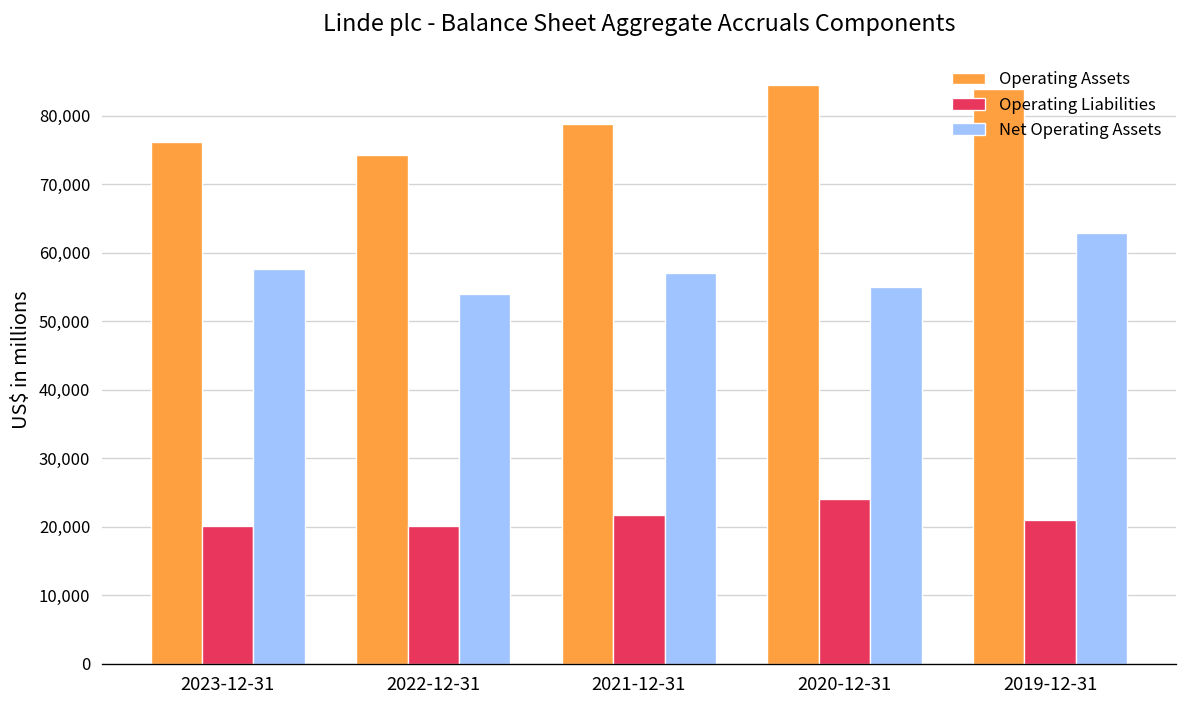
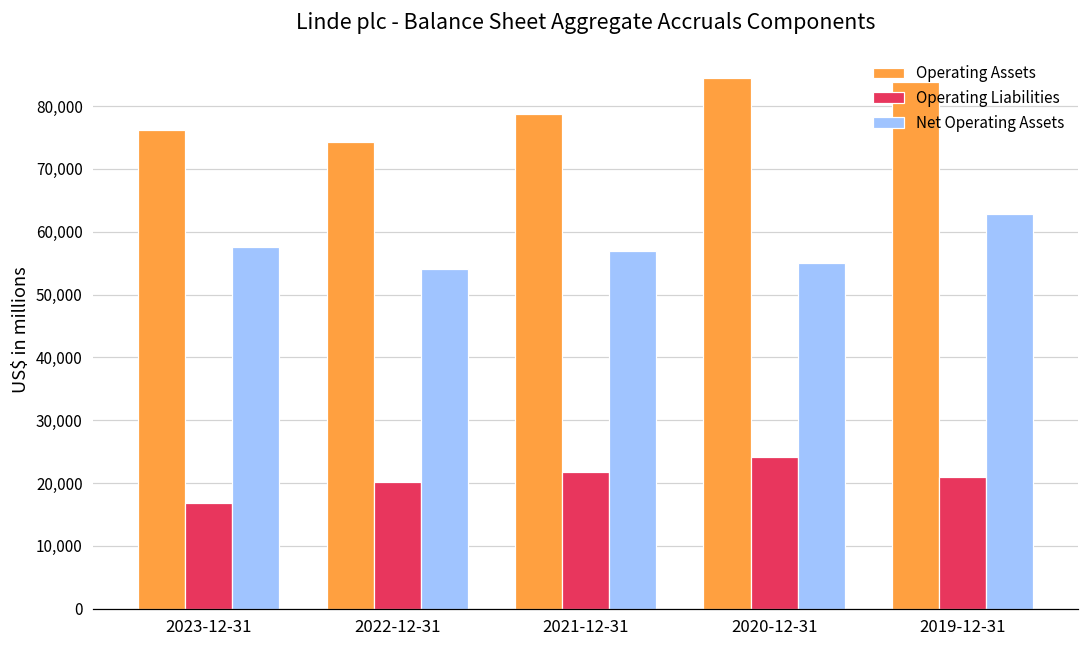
Operating Liabilities, 2023-12-31: 20,000 -> 17,000
